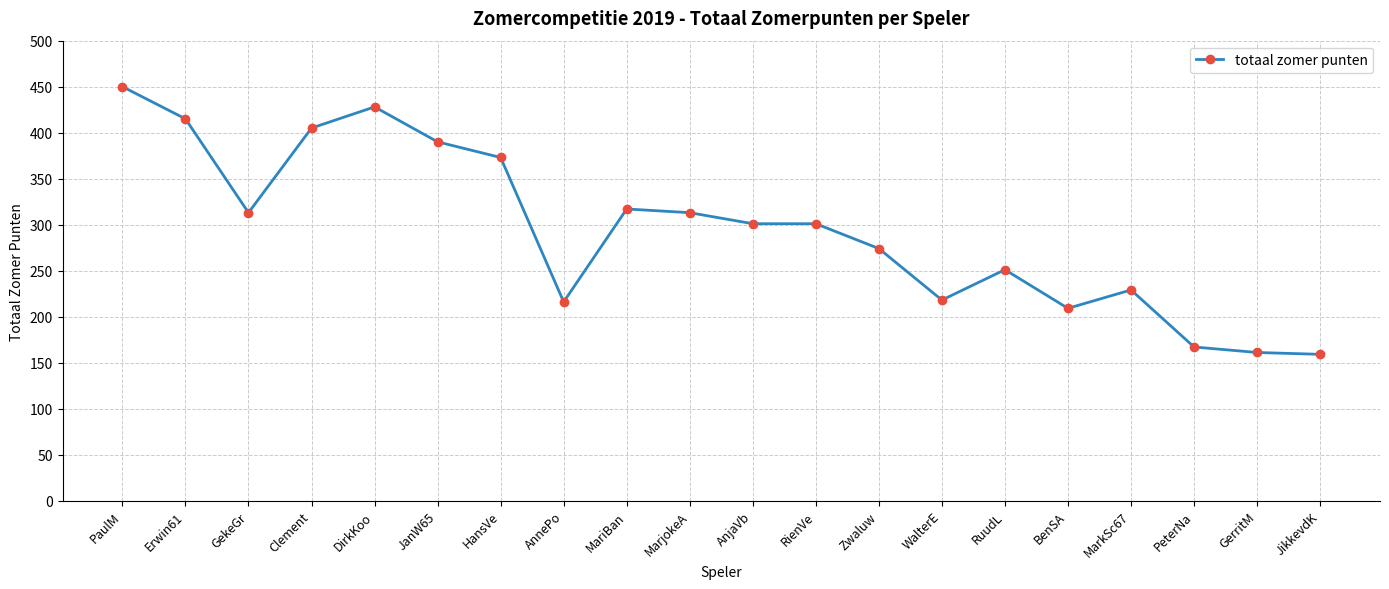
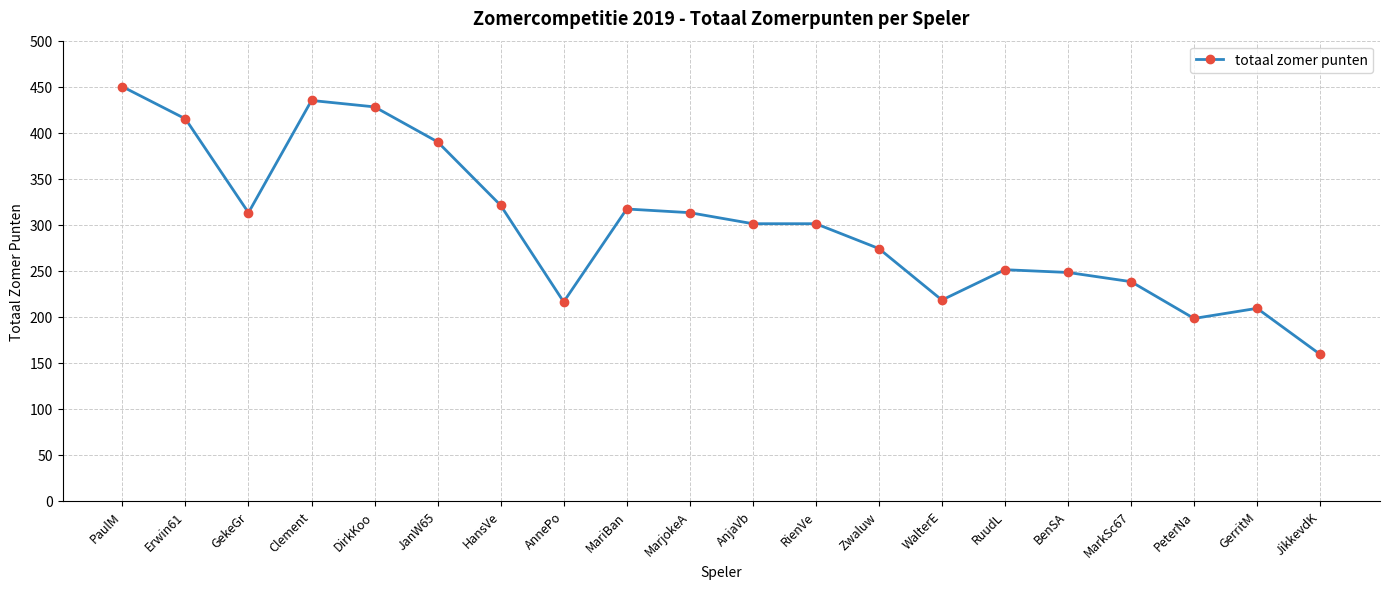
Clement: 410 -> 440
HansVe: 370 -> 320
BenSA: 210 -> 250
MarkSc67: 230 -> 240
PeterNa: 170 -> 200
GerritM: 160 -> 210
